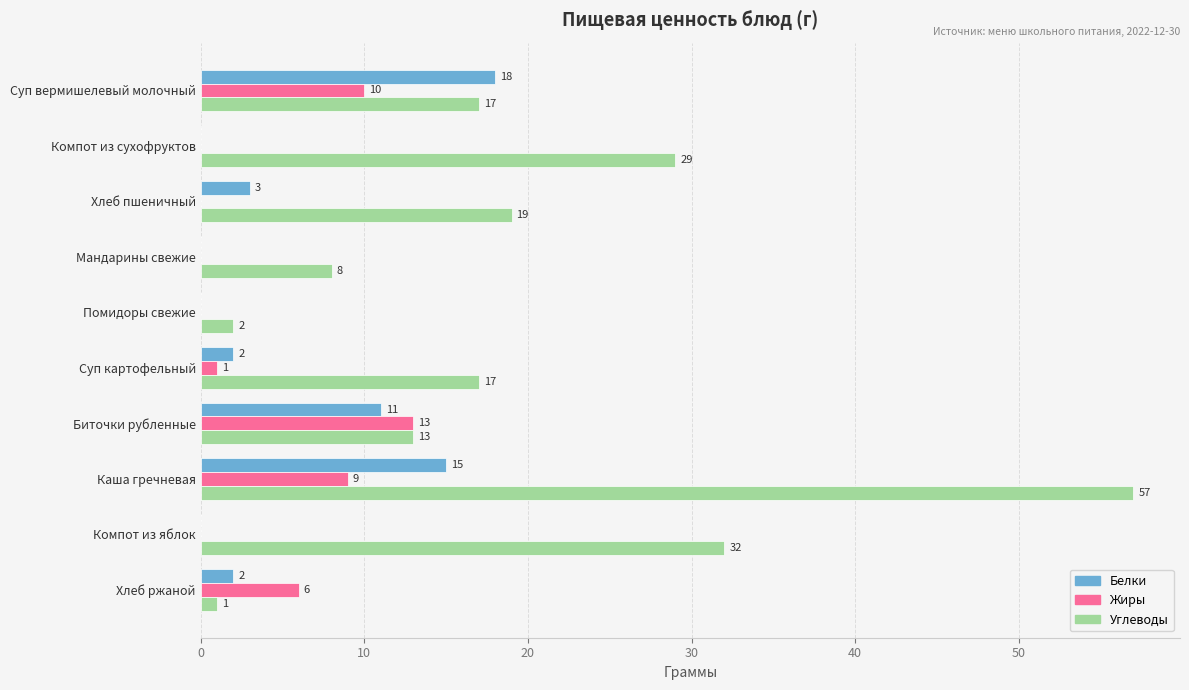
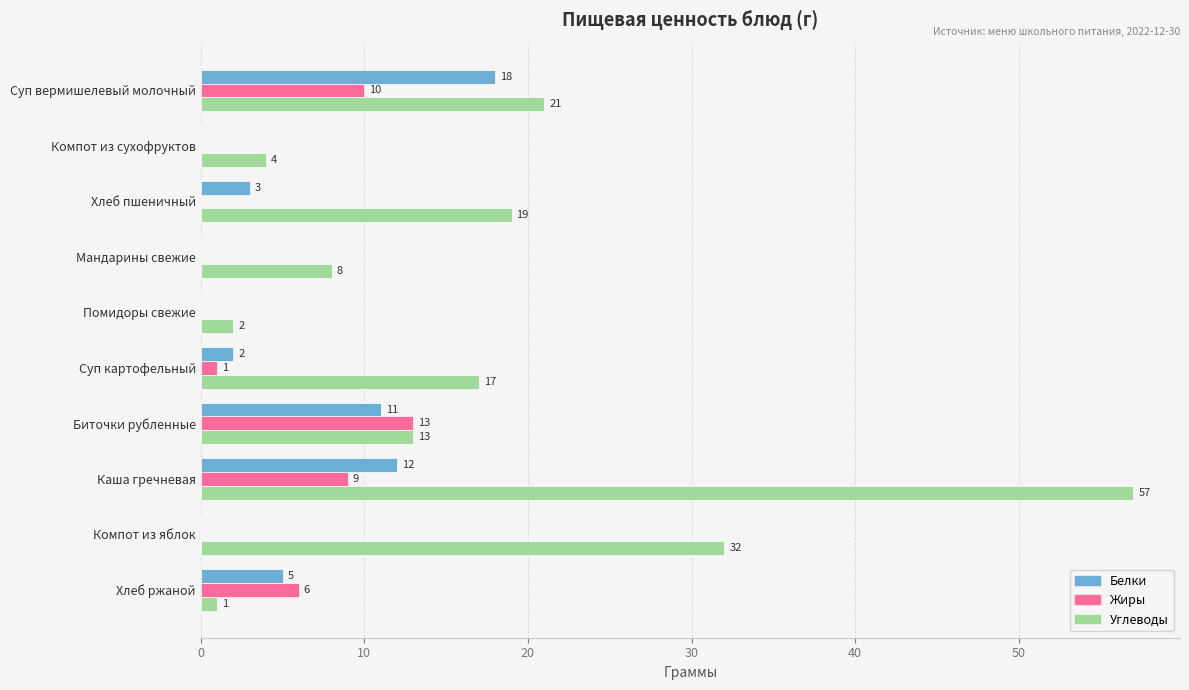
Углеводы, Суп вермишелевый молочный: 17 -> 21
Углеводы, Компот из сухофруктов: 29 -> 4
Белки, Каша гречневая: 15 -> 12
Белки, Хлеб ржаной: 2 -> 5
